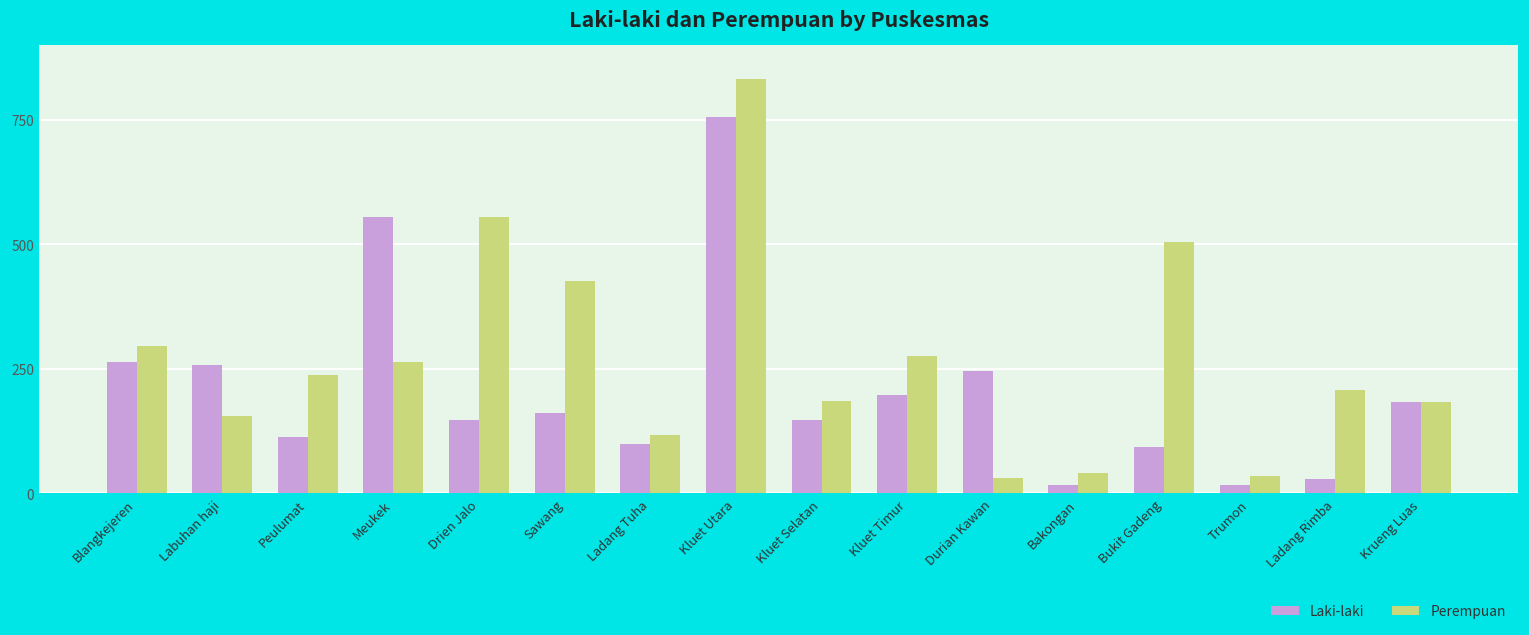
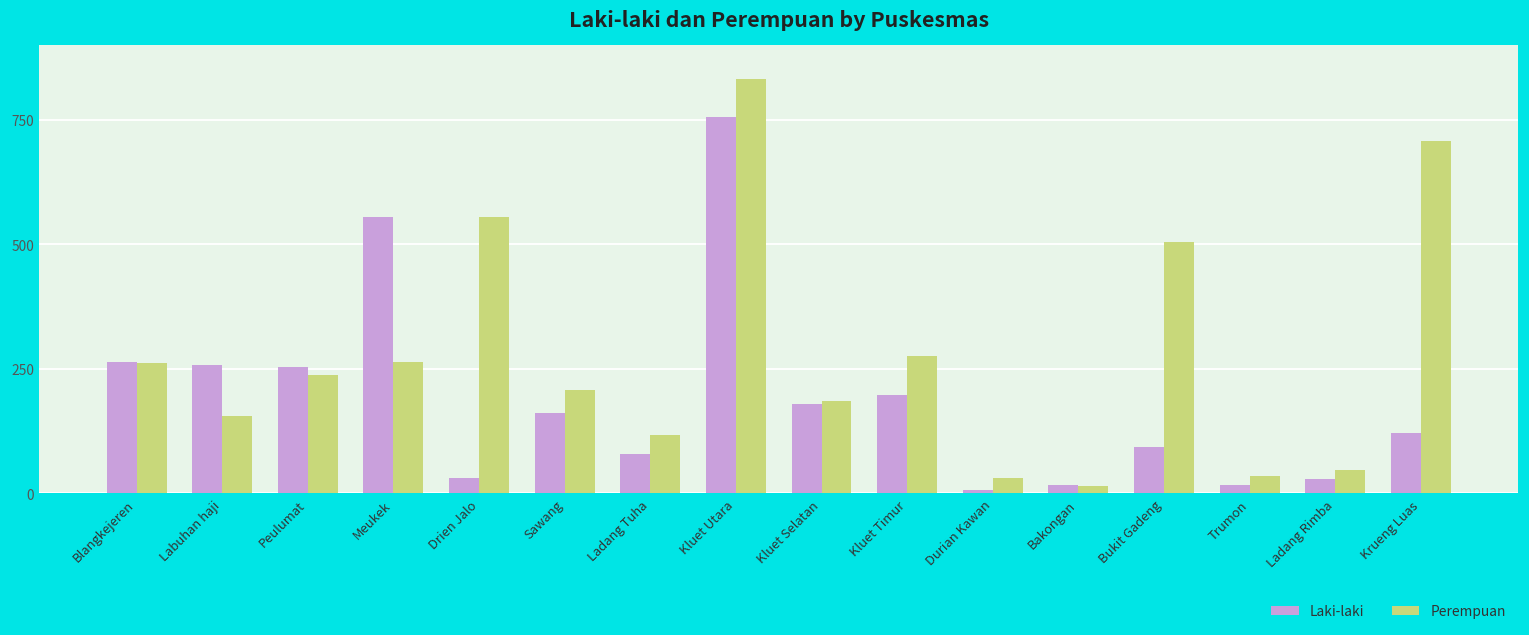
Perempuan, Blangkejeren: 300 -> 260
Laki-laki, Peulumat: 110 -> 250
Laki-laki, Drien Jalo: 150 -> 30
Perempuan, Sawang: 430 -> 210
Laki-laki, Ladang Tuha: 100 -> 80
Laki-laki, Kluet Selatan: 150 -> 180
Laki-laki, Durian Kawan: 250 -> 10
Perempuan, Bakongan: 40 -> 10
Perempuan, Ladang Rimba: 210 -> 50
Laki-laki, Krueng Luas: 180 -> 120
Perempuan, Krueng Luas: 180 -> 710
